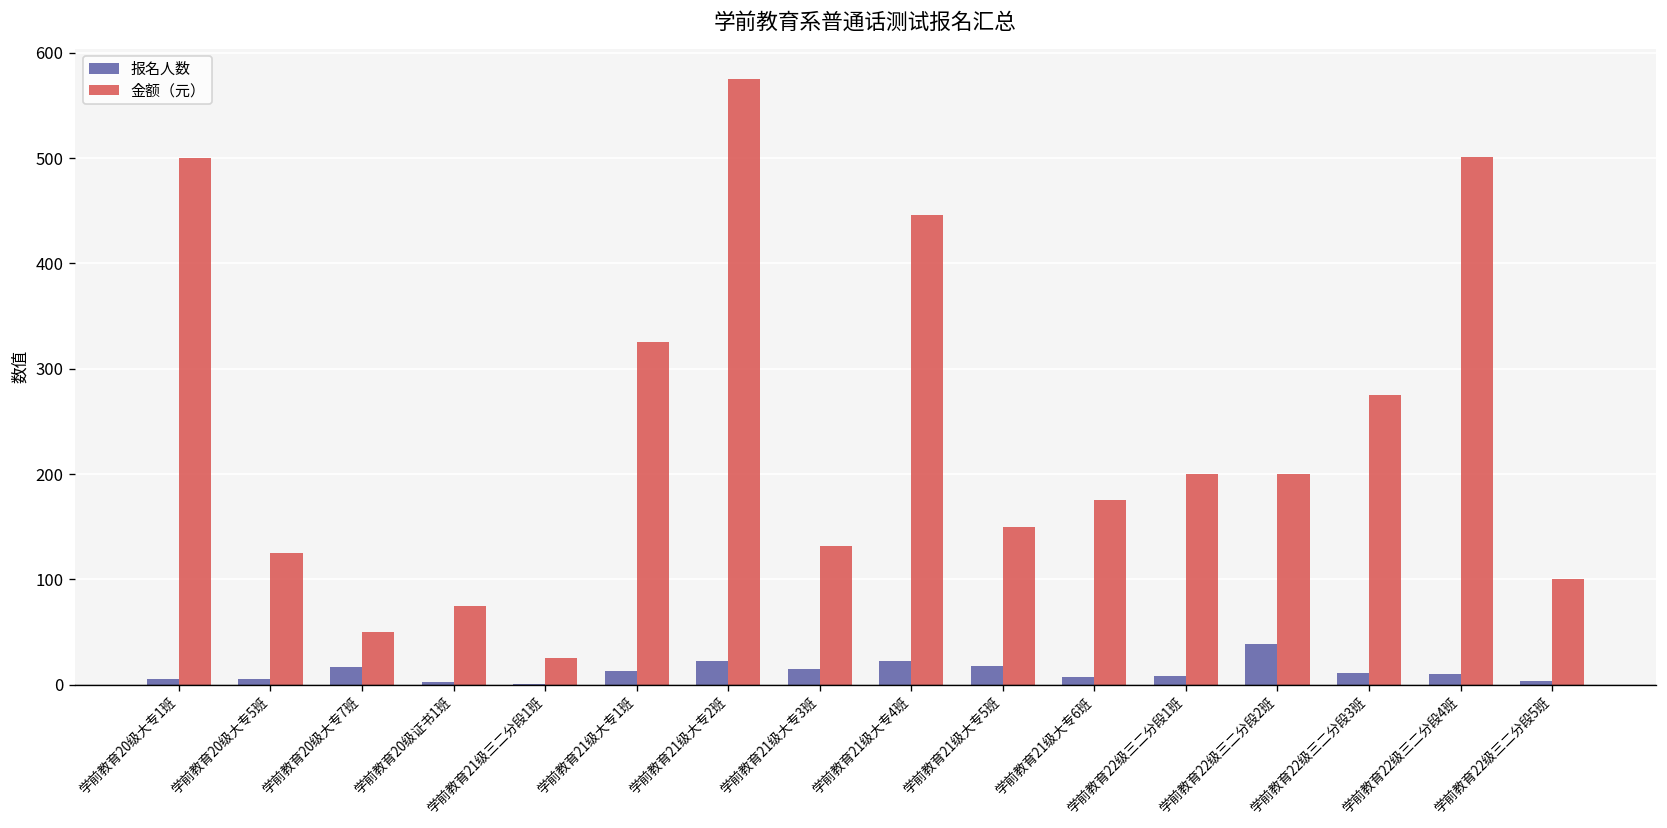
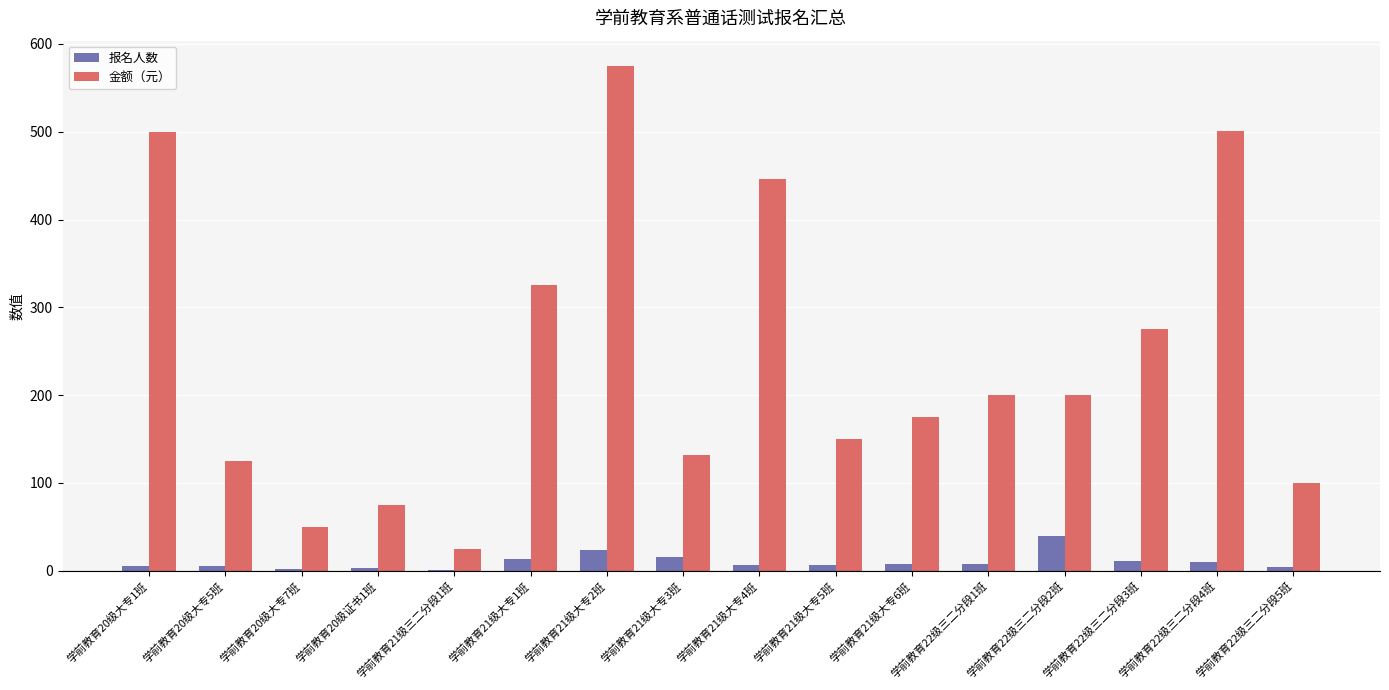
报名人数, 学前教育20级大专7班: 20 -> 0
报名人数, 学前教育21级大专4班: 20 -> 10
报名人数, 学前教育21级大专5班: 20 -> 10
